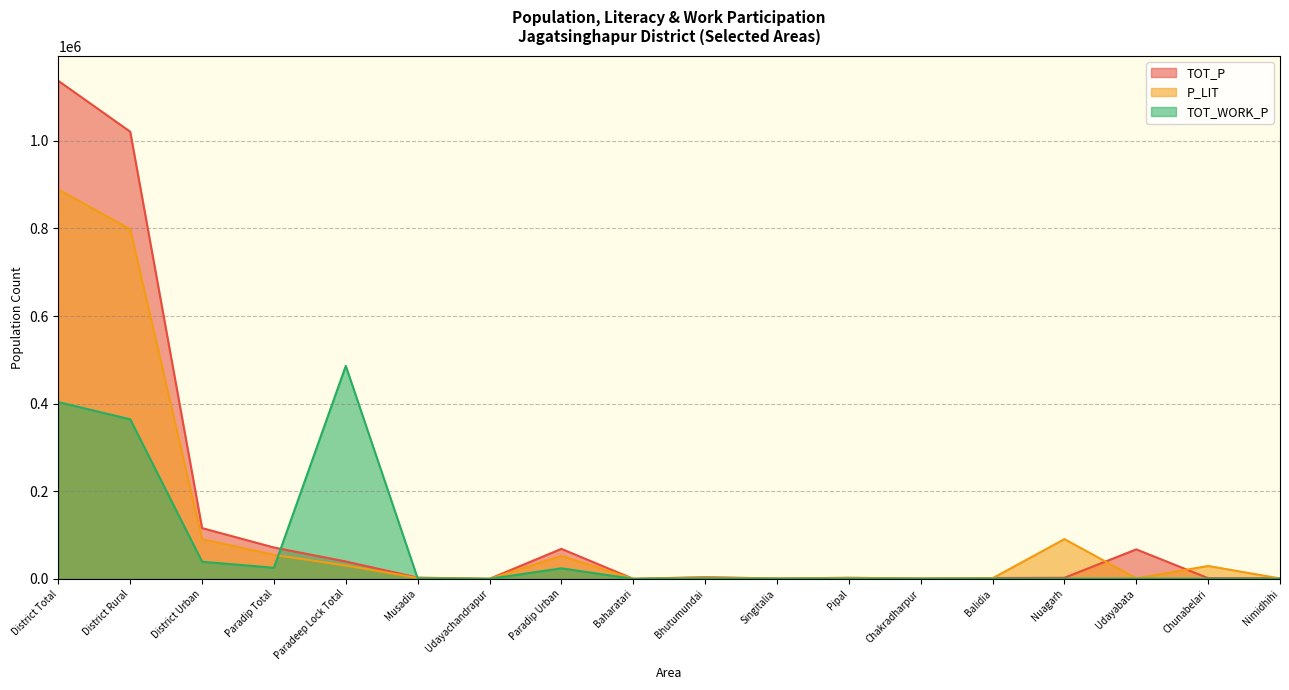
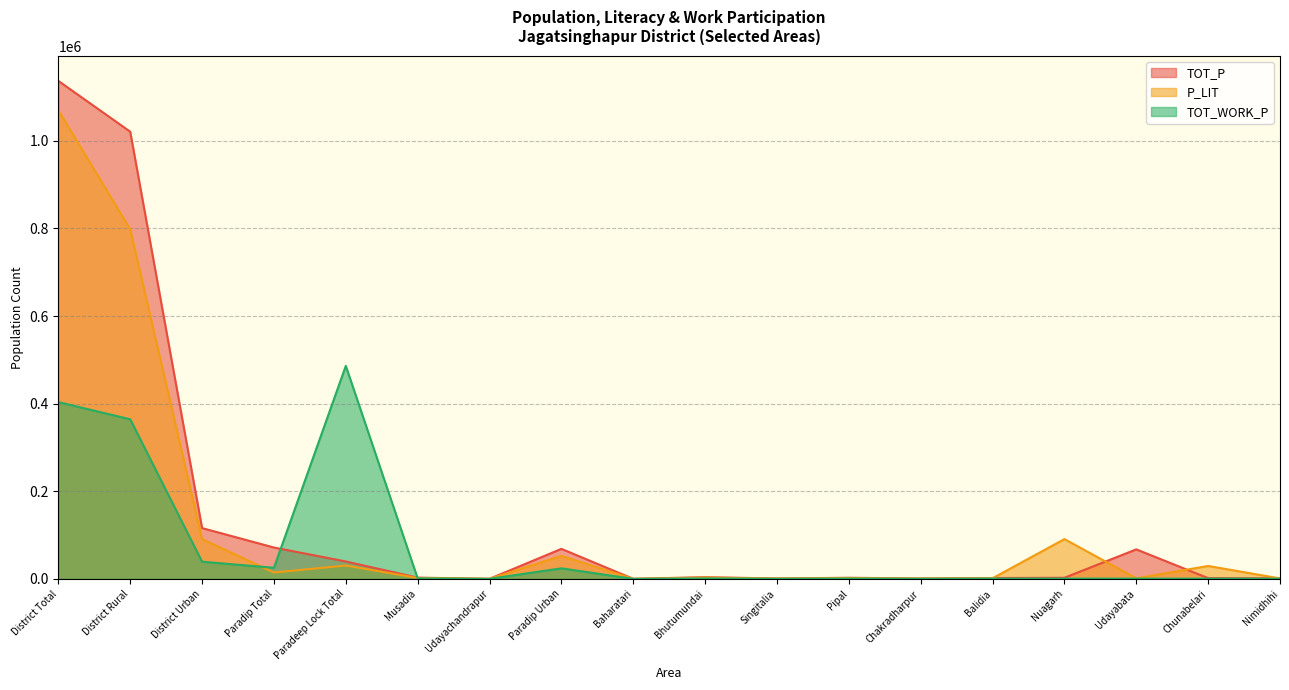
P_LIT, District Total: 890000 -> 1070000
P_LIT, Paradip Total: 50000 -> 10000
